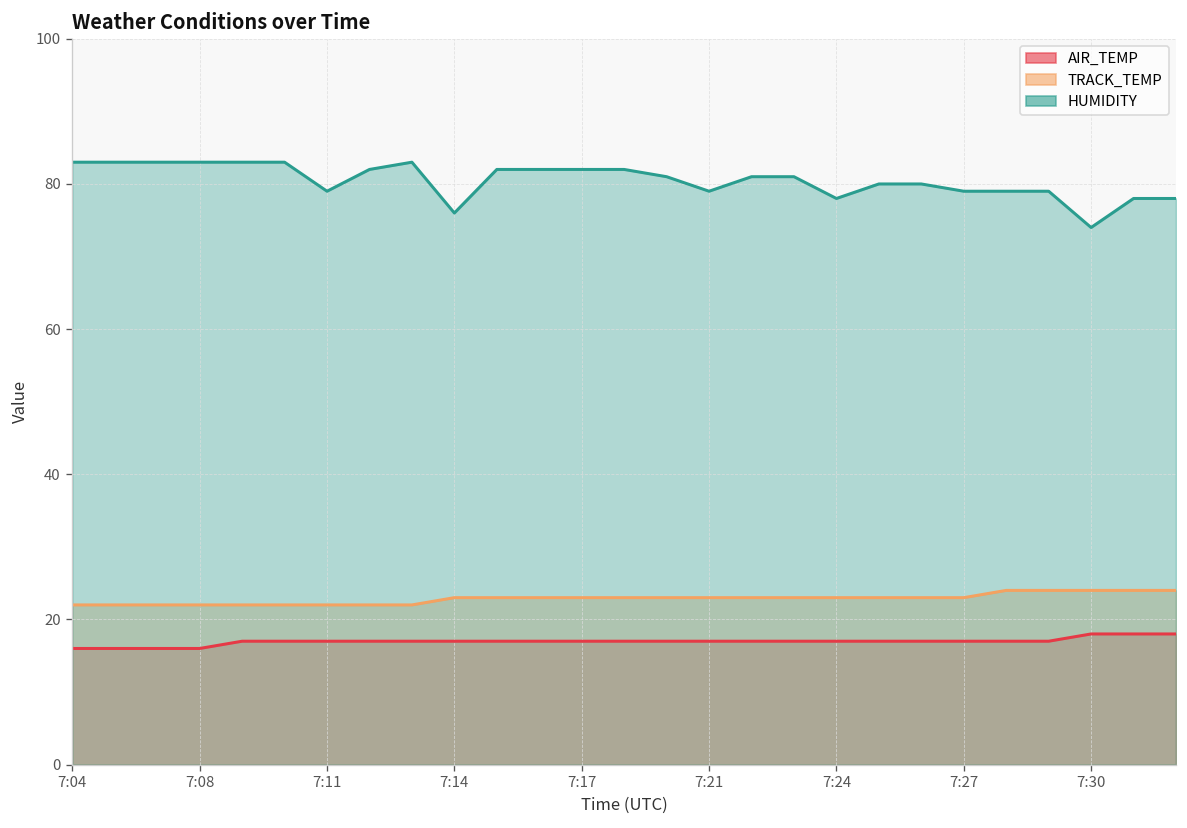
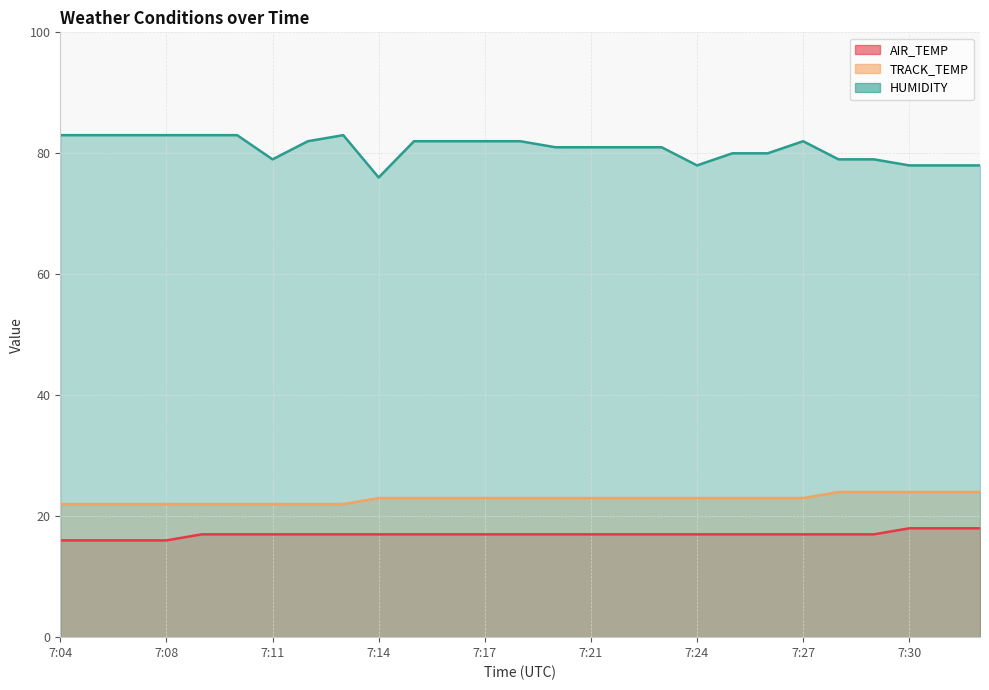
HUMIDITY, 7:21: 79 -> 81
HUMIDITY, 7:27: 79 -> 82
HUMIDITY, 7:30: 74 -> 78
